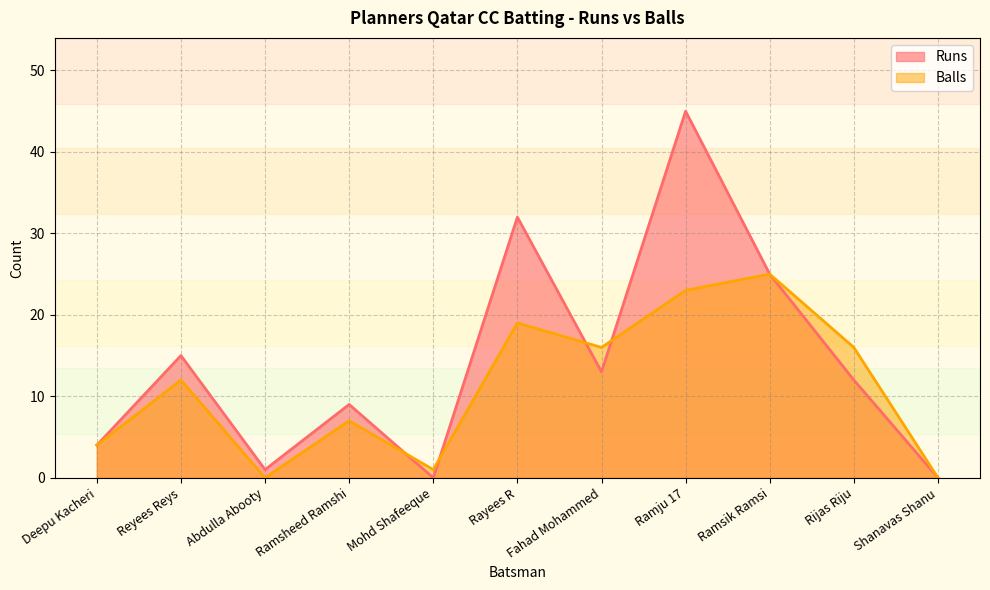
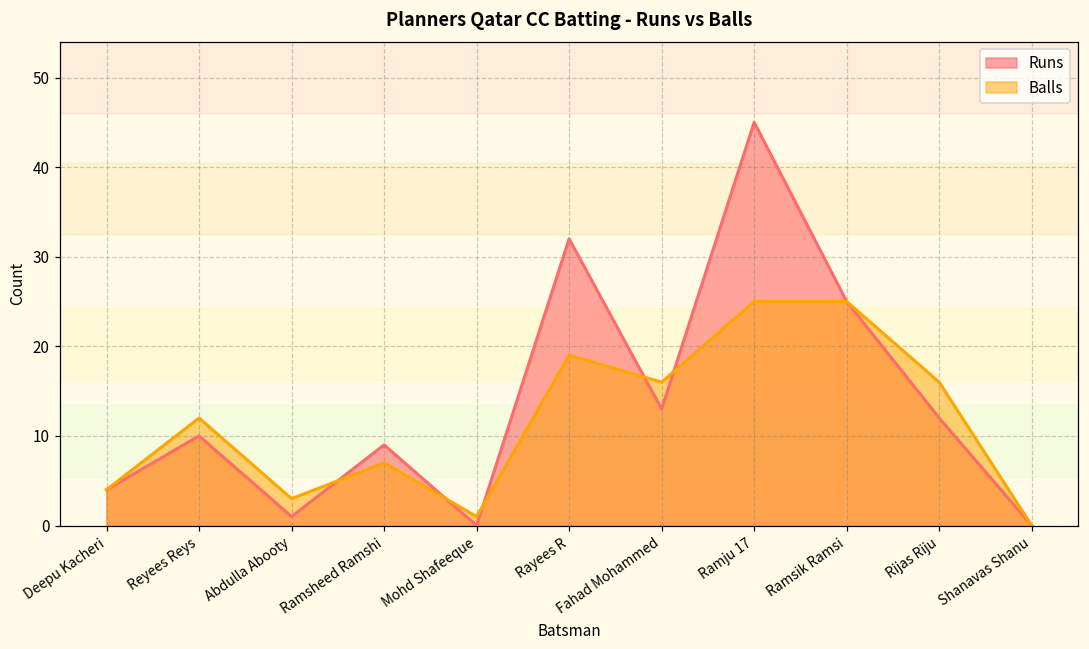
Runs, Reyees Reys: 15 -> 10
Balls, Abdulla Abooty: 0 -> 3
Balls, Ramju 17: 23 -> 25
